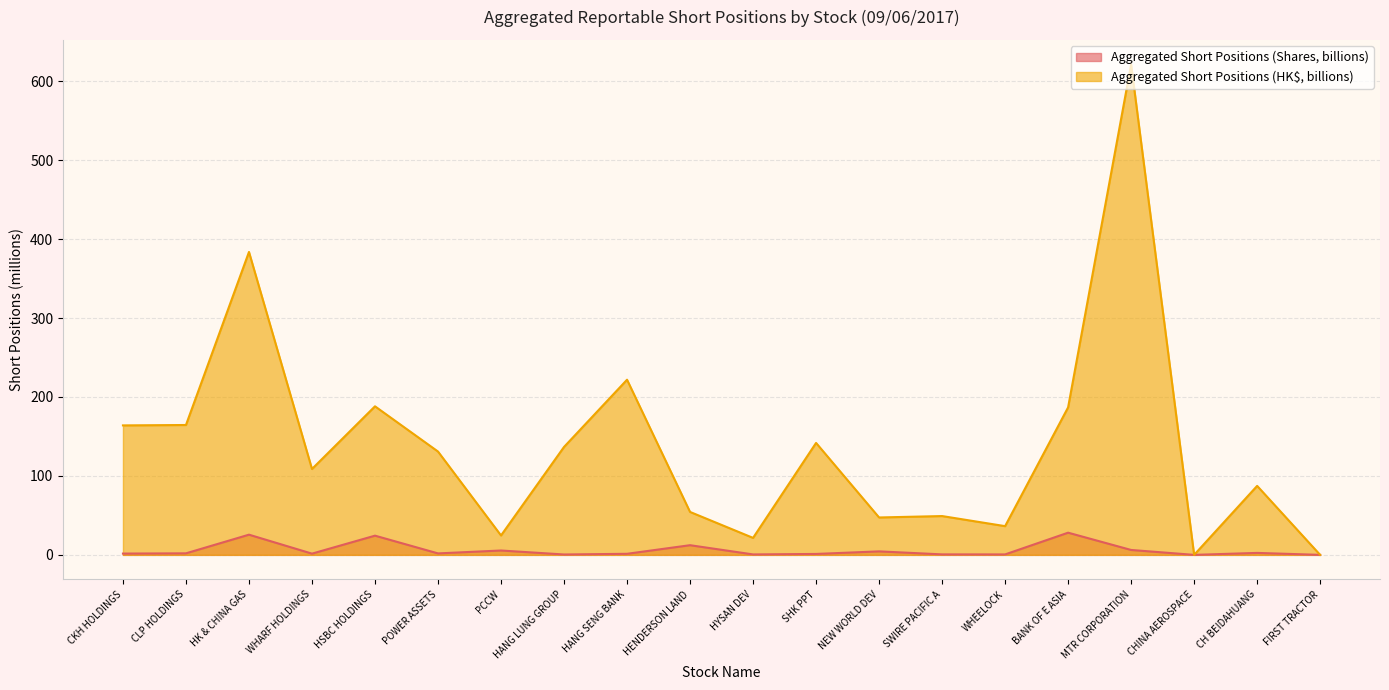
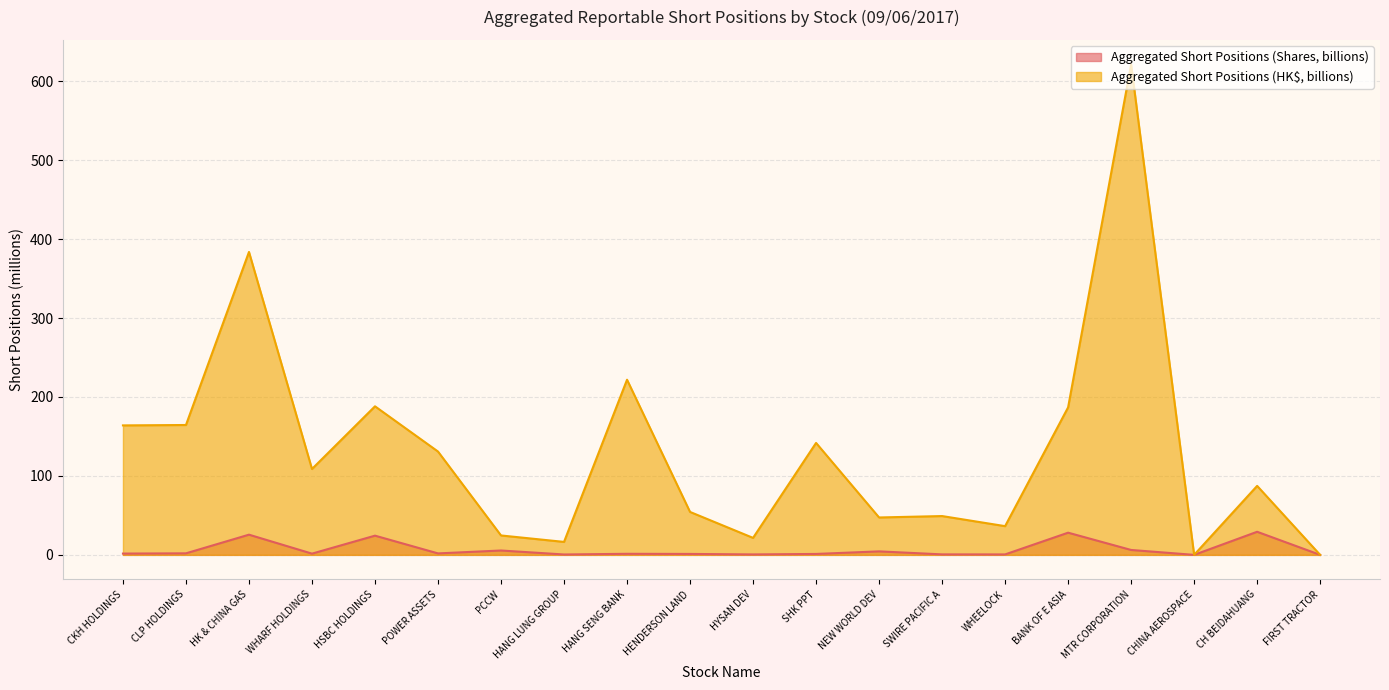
Aggregated Short Positions (HK$, billions), HANG LUNG GROUP: 140 -> 20
Aggregated Short Positions (Shares, billions), HENDERSON LAND: 10 -> 0
Aggregated Short Positions (Shares, billions), CH BEIDAHUANG: 0 -> 30
